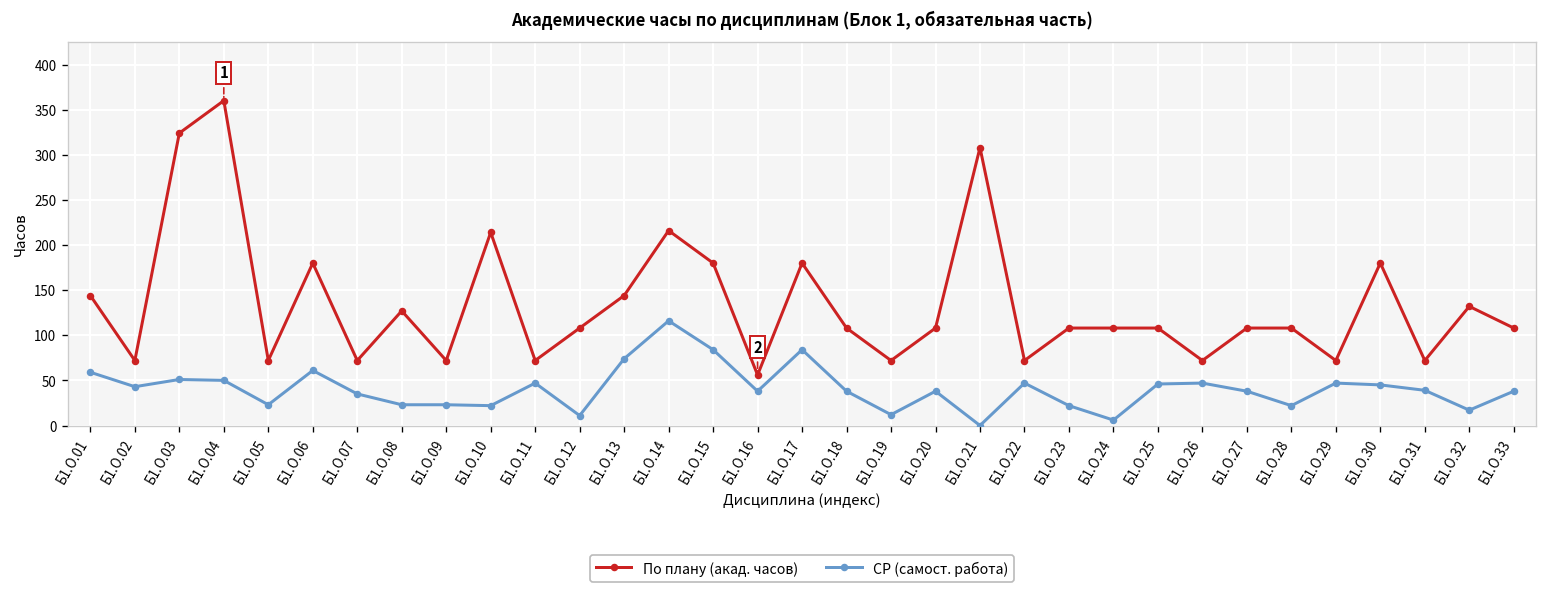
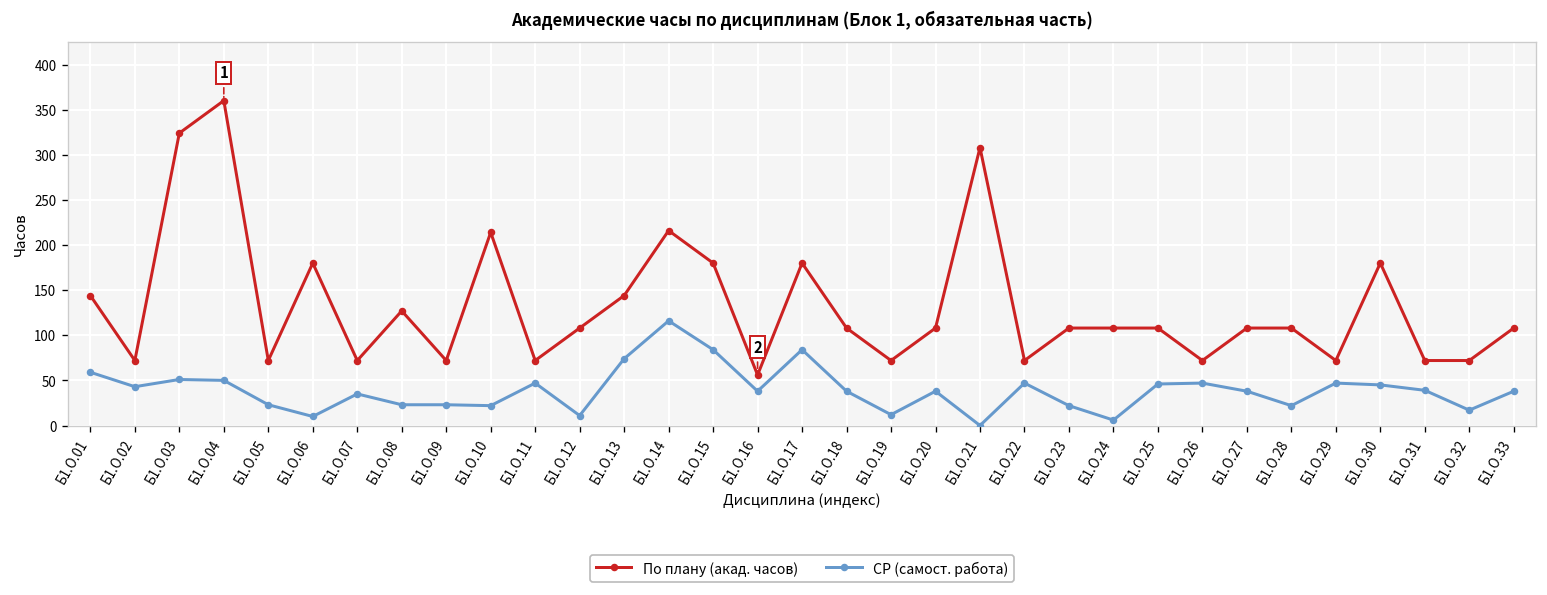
СР (самост. работа), Б1.О.06: 60 -> 10
По плану (акад. часов), Б1.О.32: 130 -> 70
